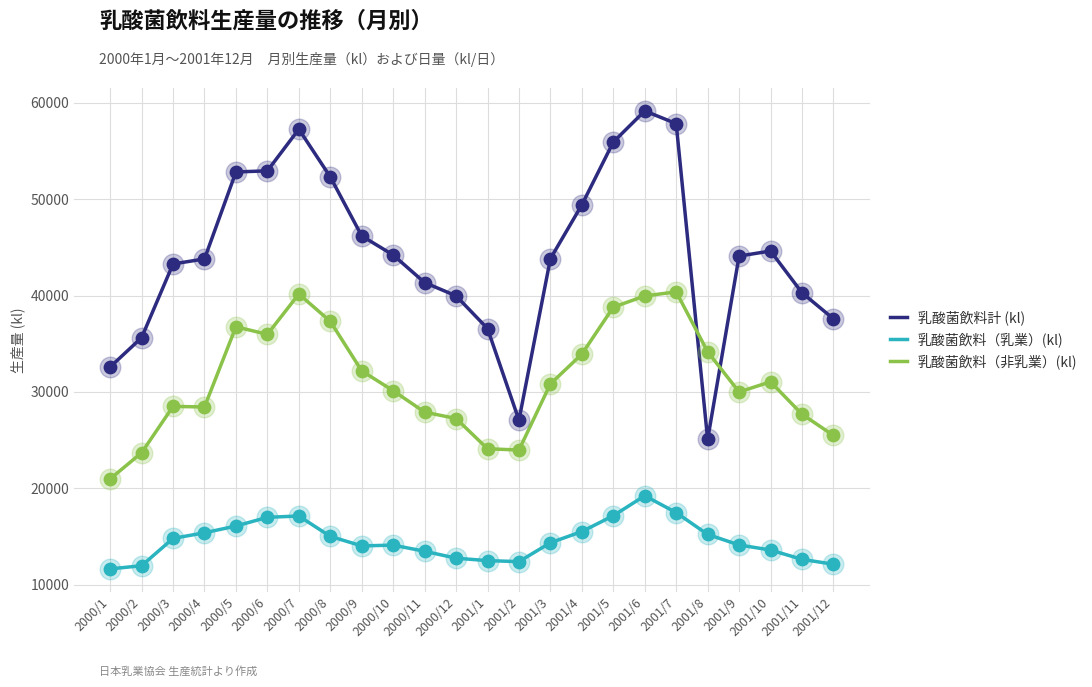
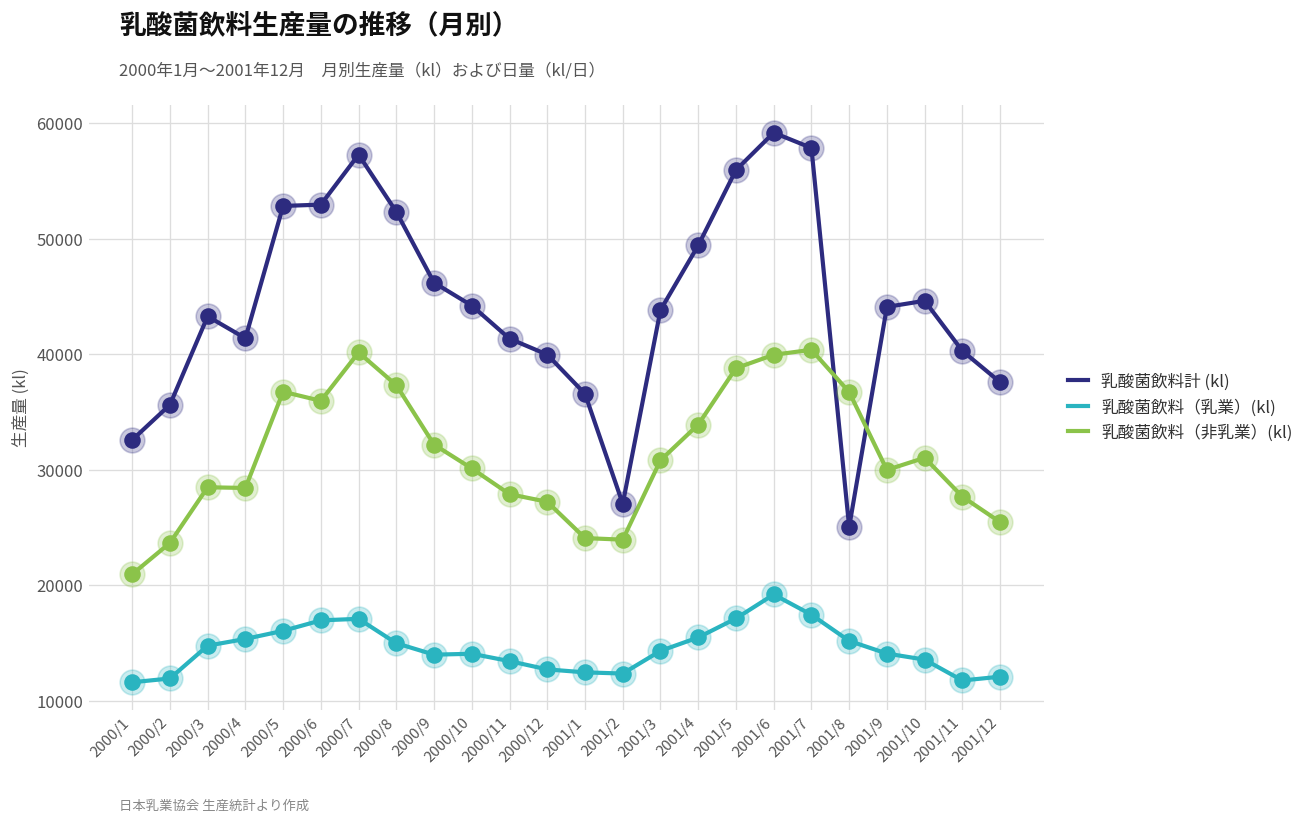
乳酸菌飲料計 (kl), 2000/4: 44000 -> 41000
乳酸菌飲料（非乳業）(kl), 2001/8: 34000 -> 37000
乳酸菌飲料（乳業）(kl), 2001/11: 13000 -> 12000
